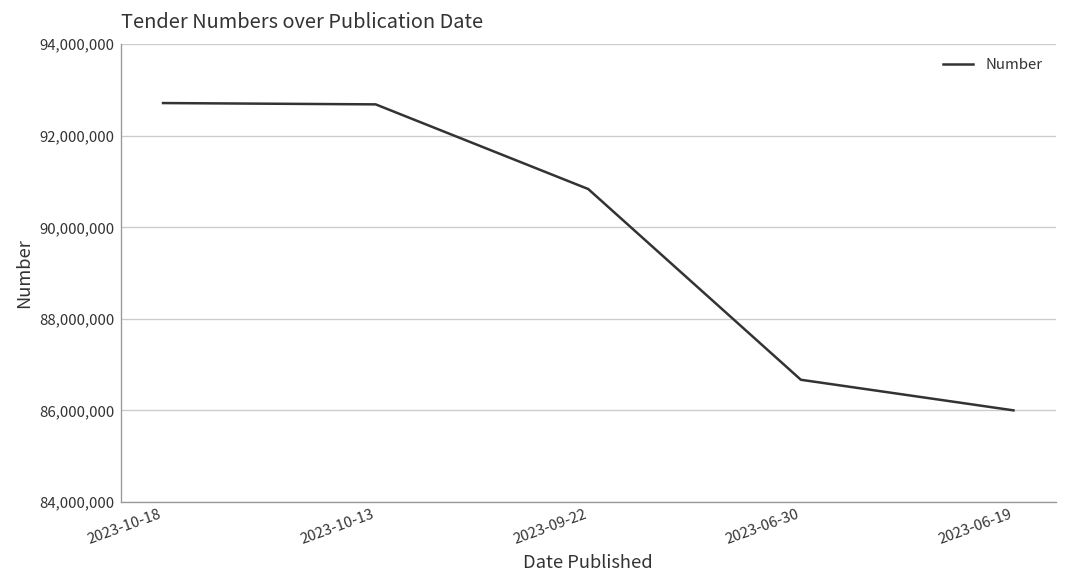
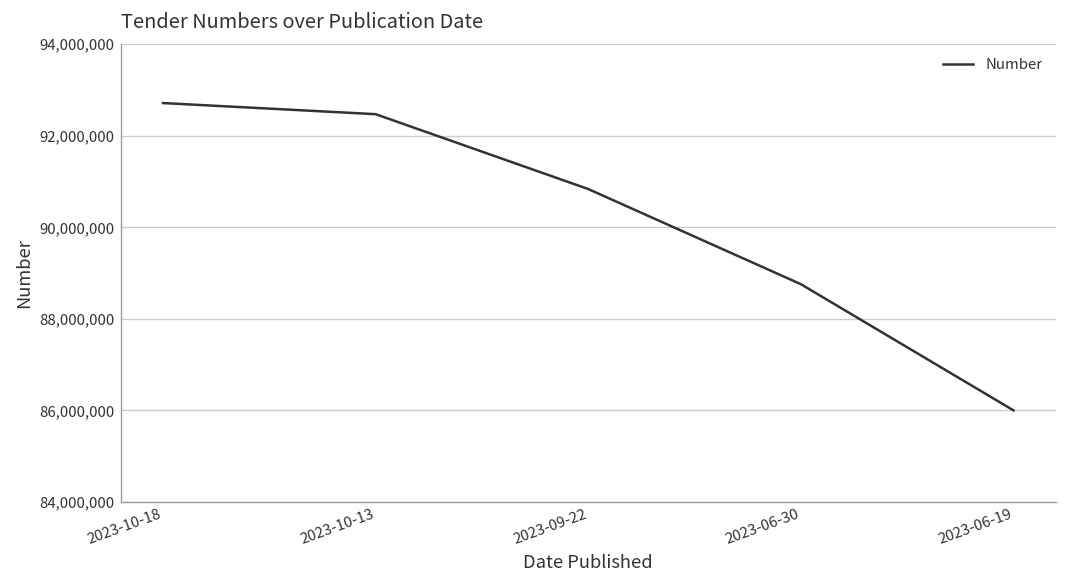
2023-10-13: 92,700,000 -> 92,500,000
2023-06-30: 86,700,000 -> 88,800,000
